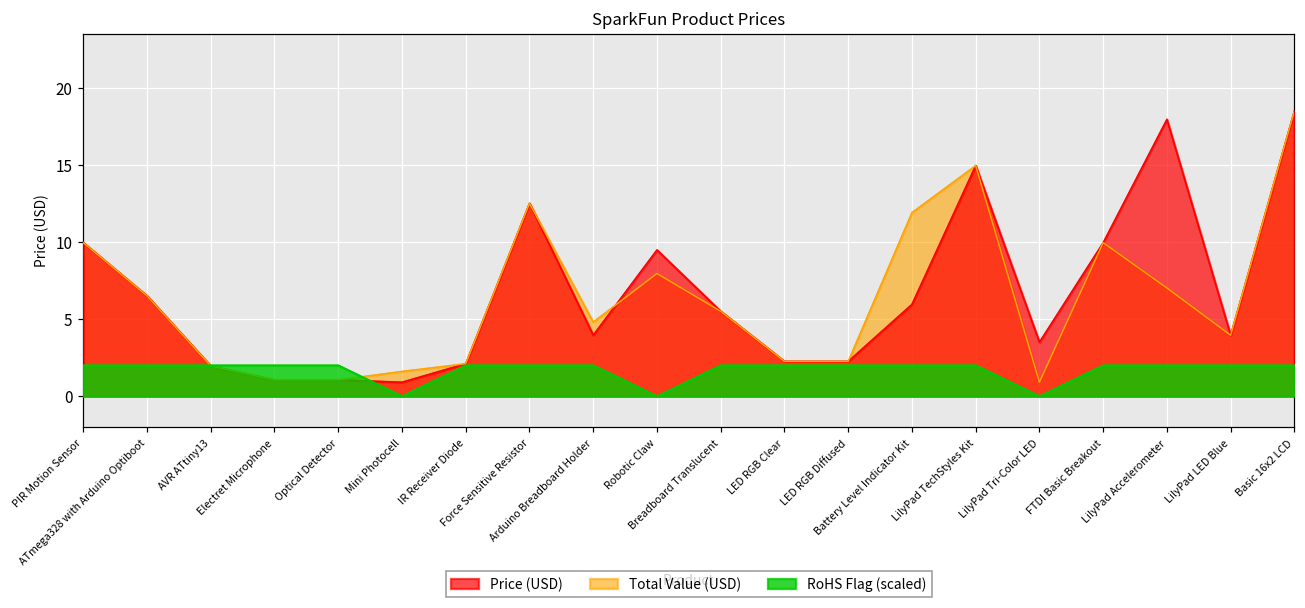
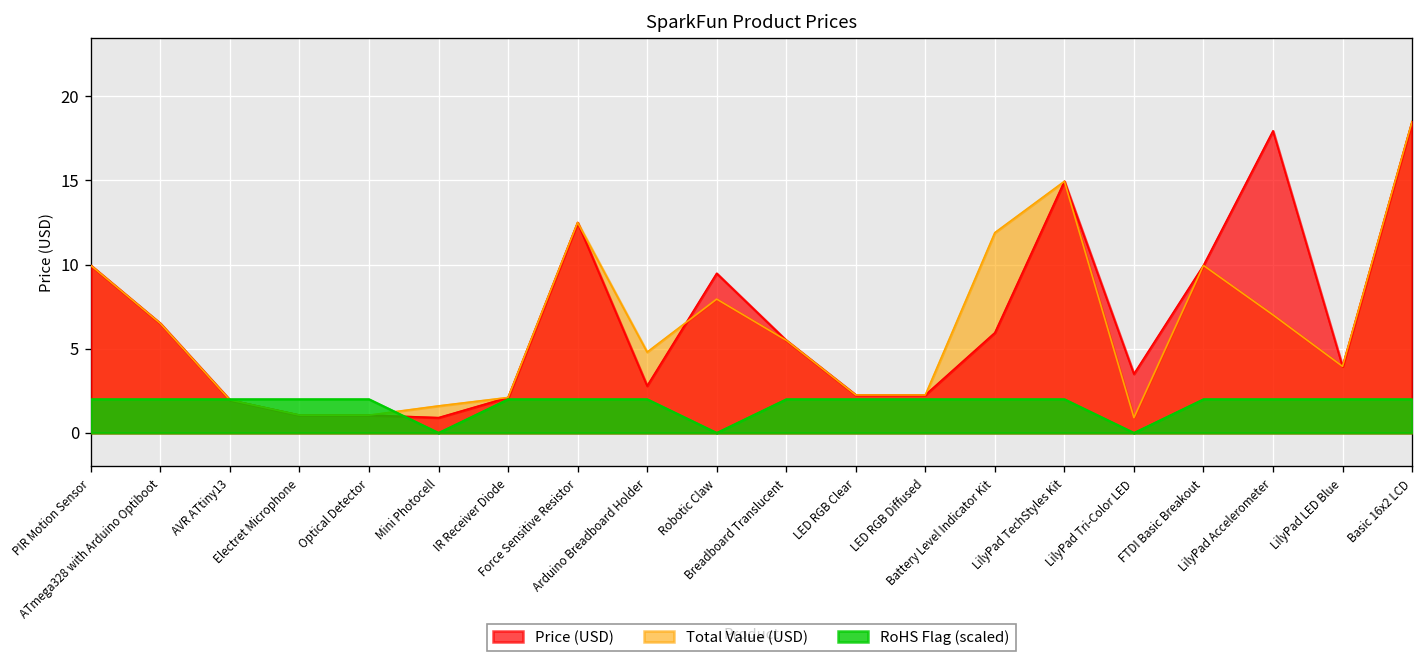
Price (USD), Arduino Breadboard Holder: 4.0 -> 2.8
